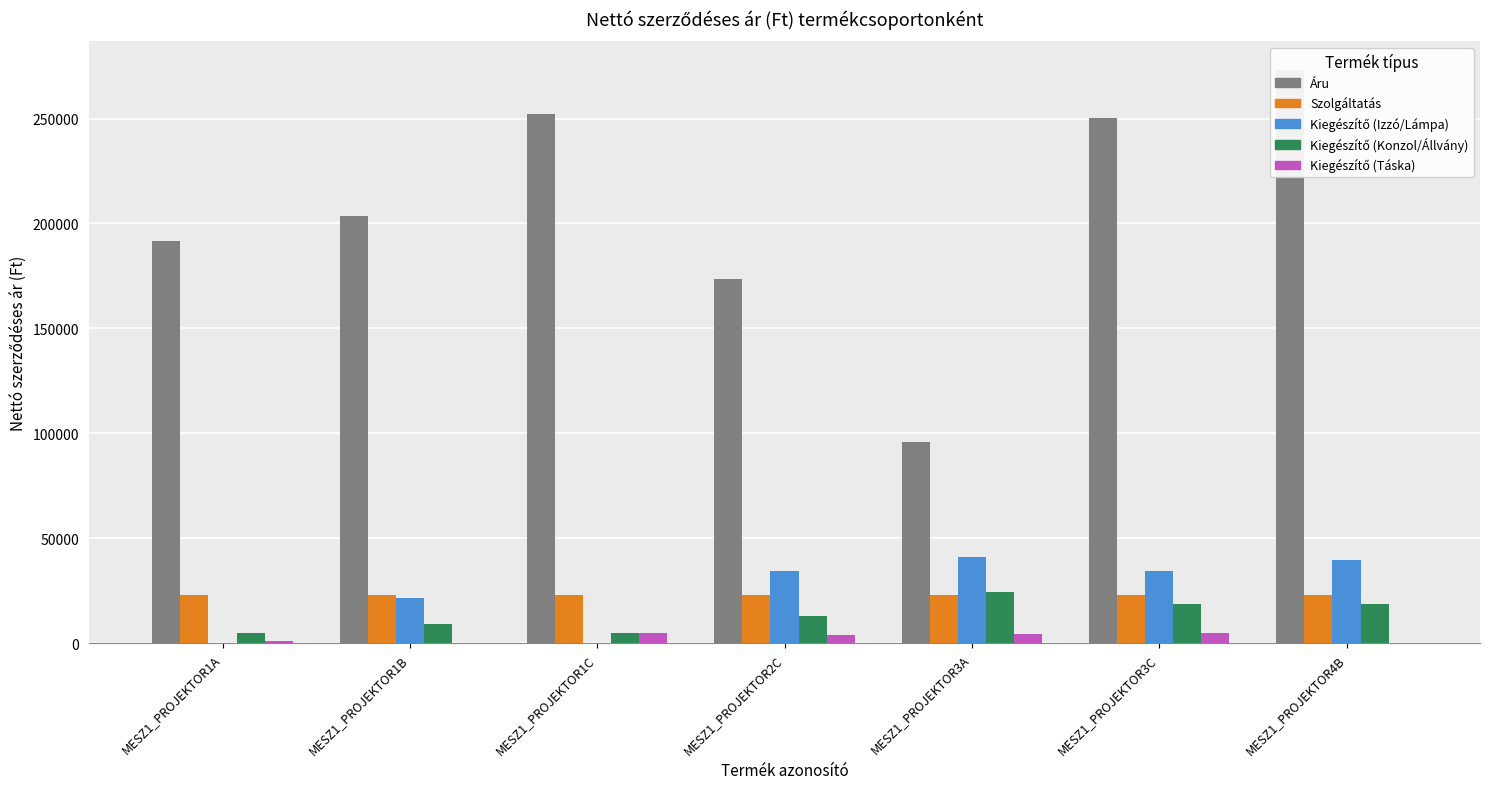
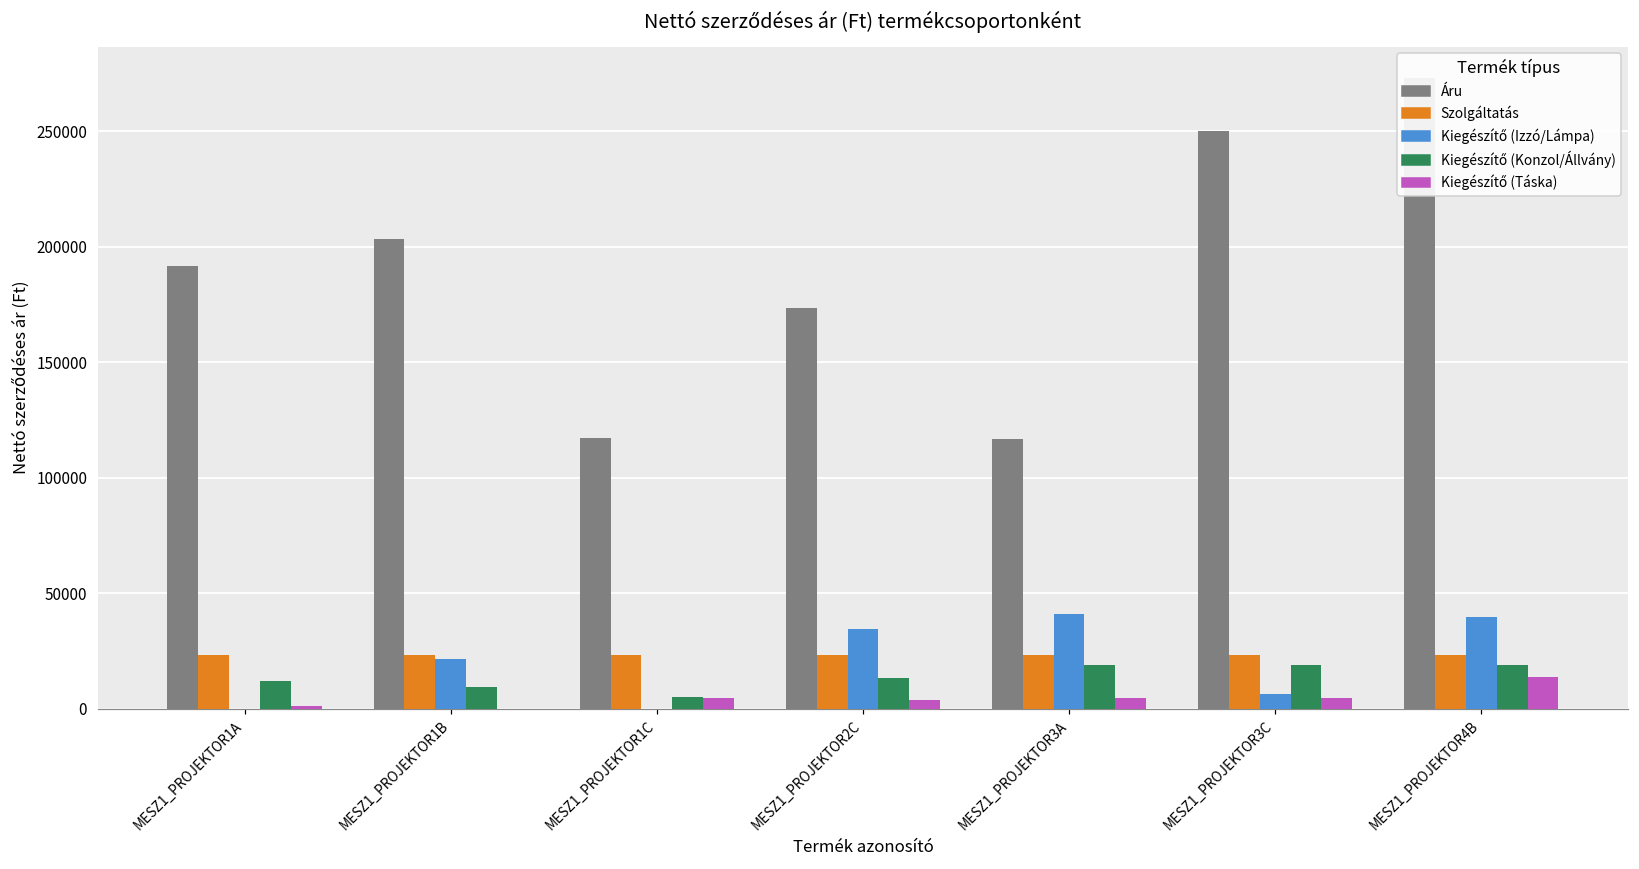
Kiegészítő (Konzol/Állvány), MESZ1_PROJEKTOR1A: 5000 -> 12000
Áru, MESZ1_PROJEKTOR1C: 252000 -> 117000
Áru, MESZ1_PROJEKTOR3A: 96000 -> 117000
Kiegészítő (Konzol/Állvány), MESZ1_PROJEKTOR3A: 25000 -> 19000
Kiegészítő (Izzó/Lámpa), MESZ1_PROJEKTOR3C: 34000 -> 6000
Kiegészítő (Táska), MESZ1_PROJEKTOR4B: 0 -> 14000
